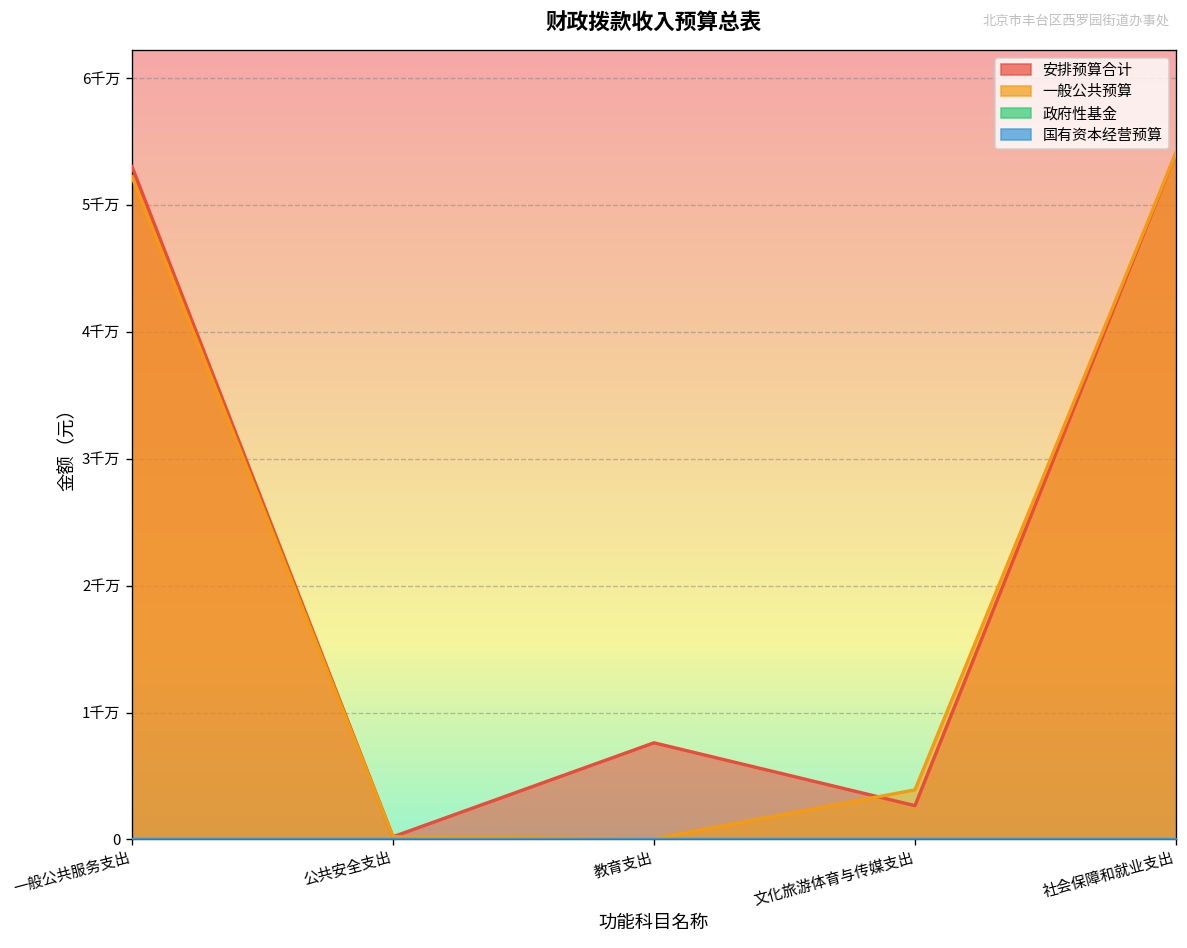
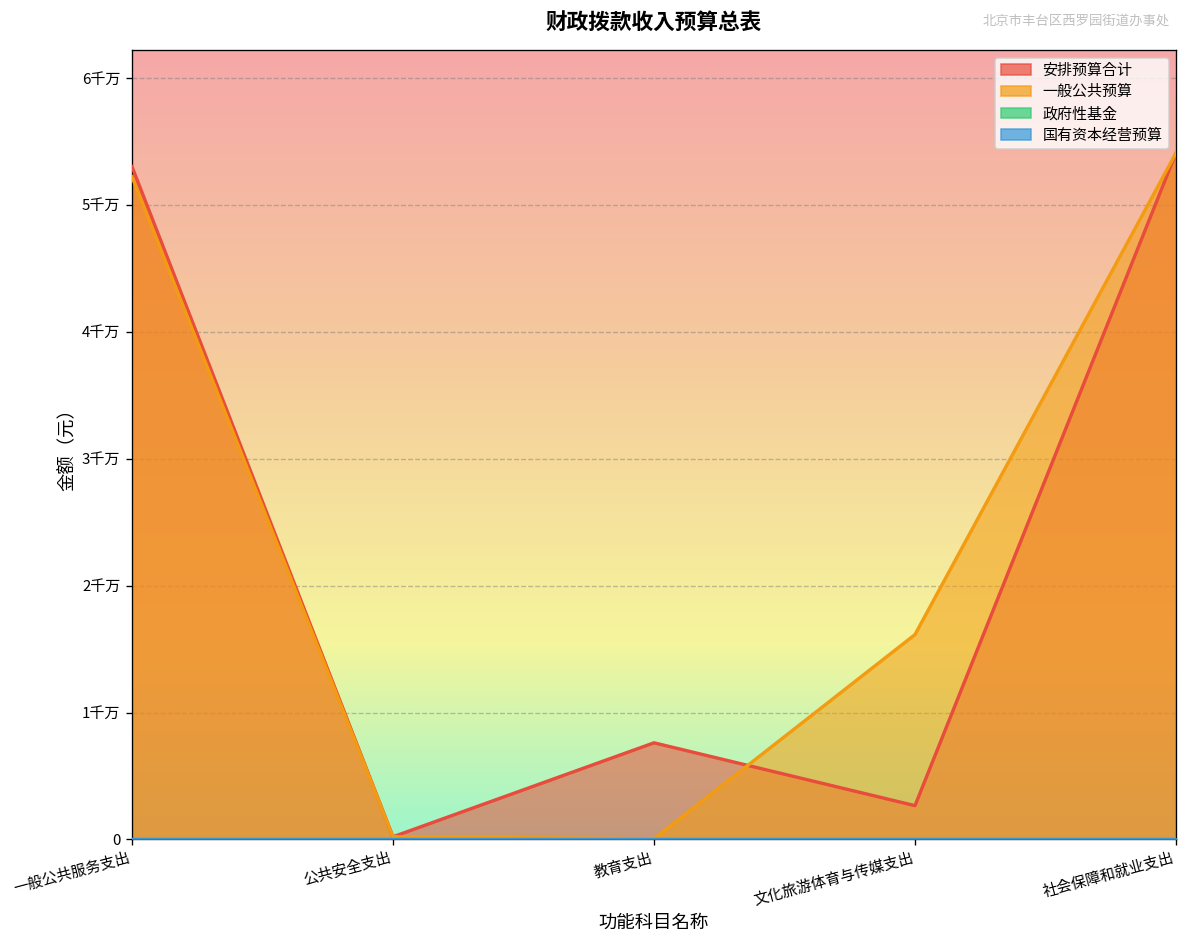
一般公共预算, 文化旅游体育与传媒支出: 0.39千万 -> 1.61千万
